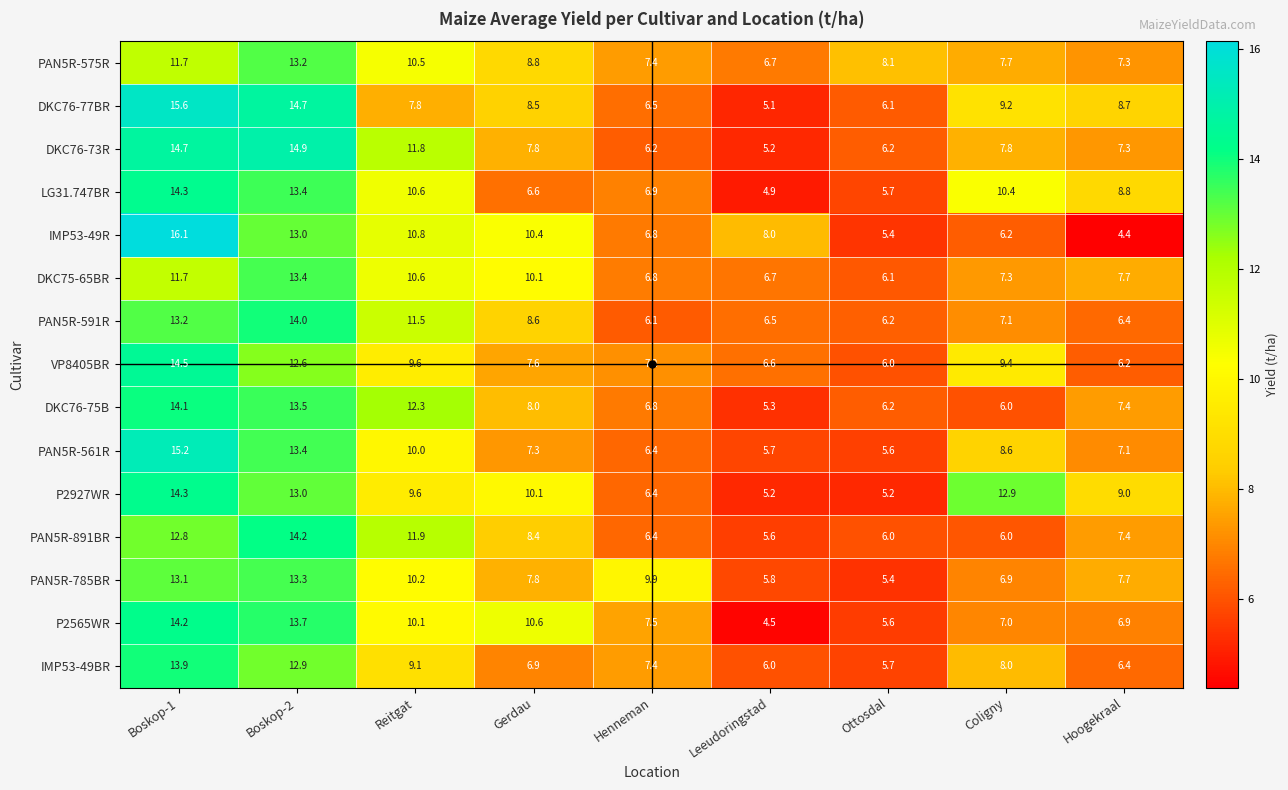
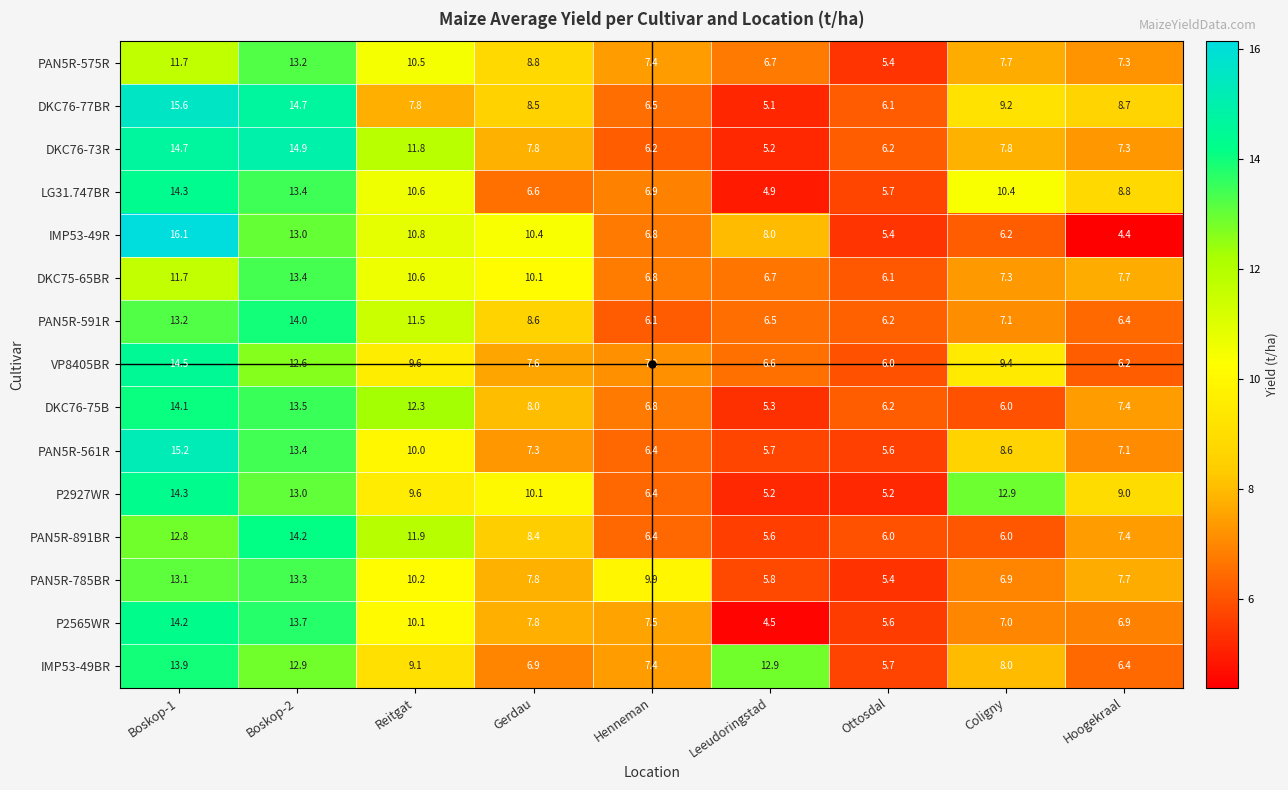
PAN5R-575R, Ottosdal: 8.1 -> 5.4
P2565WR, Gerdau: 10.6 -> 7.8
IMP53-49BR, Leeudoringstad: 6.0 -> 12.9
